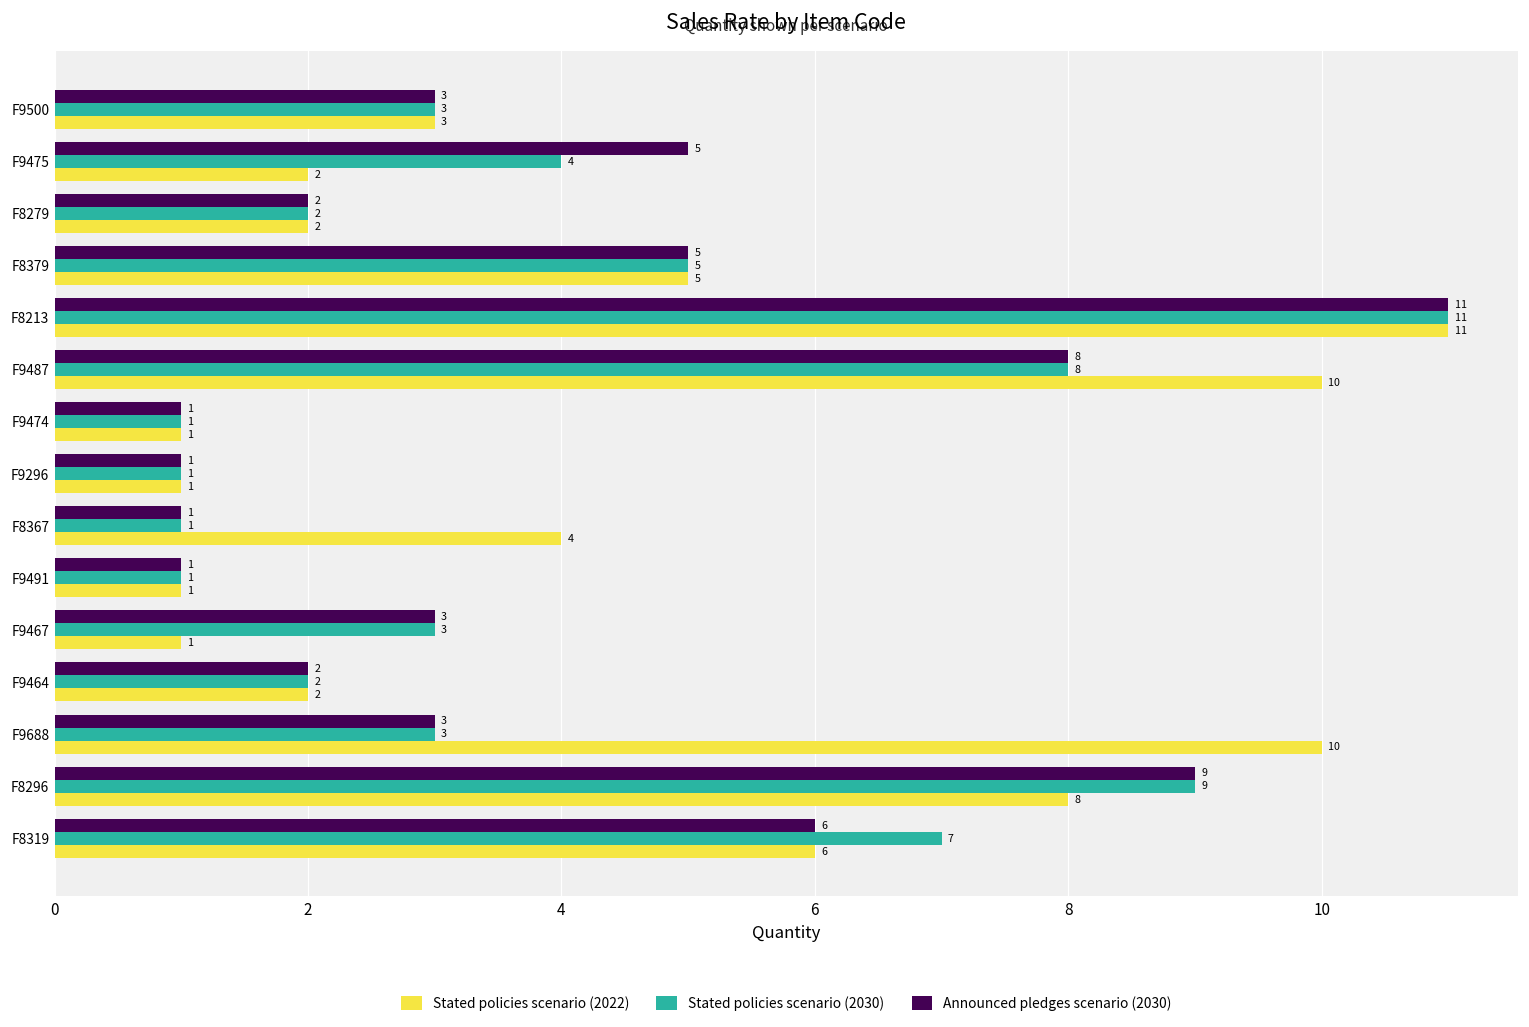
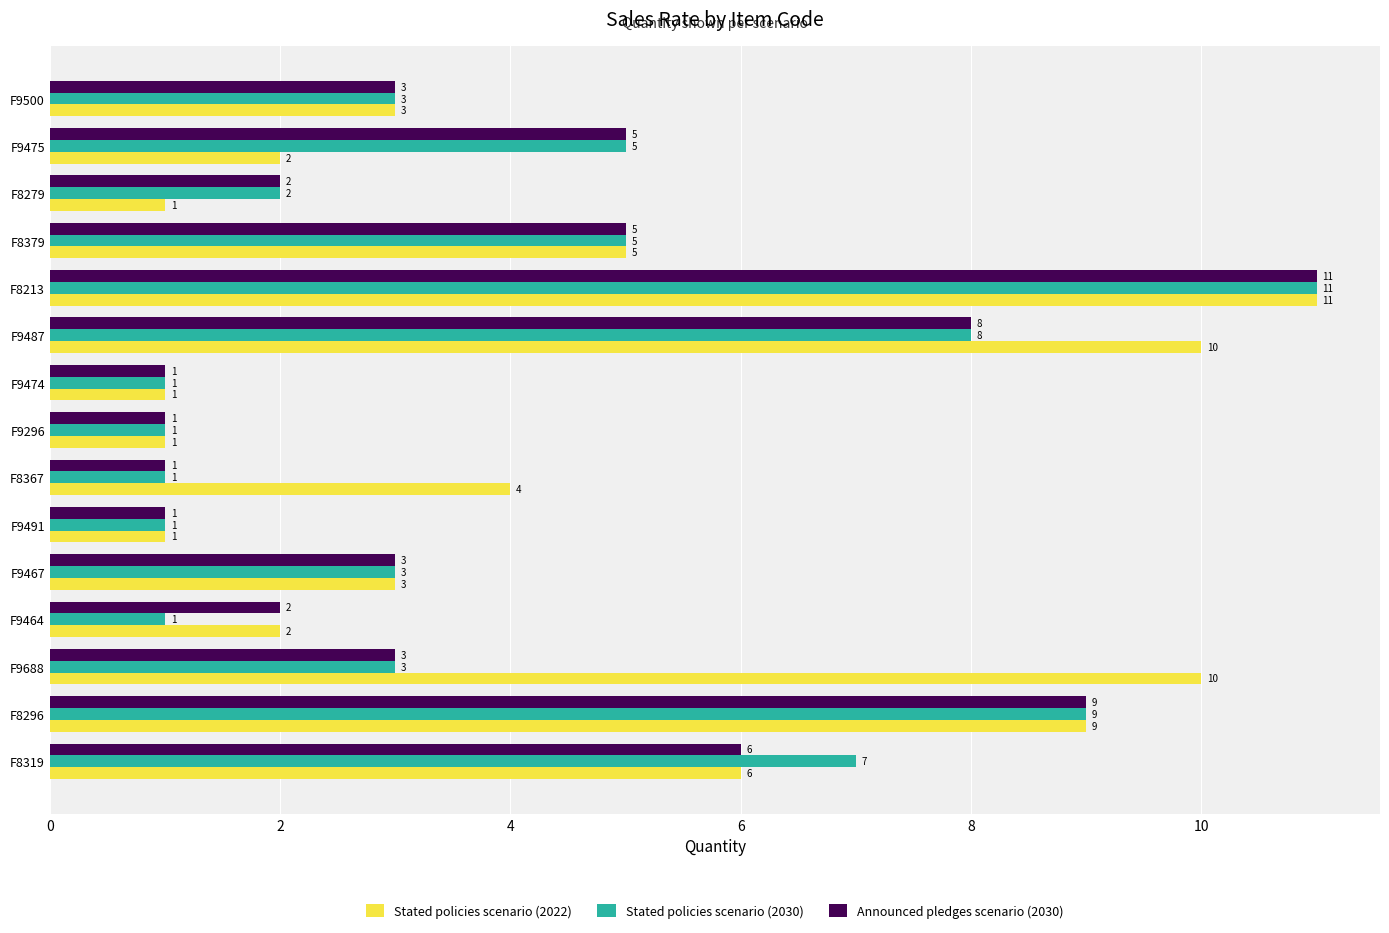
Stated policies scenario (2030), F9475: 4 -> 5
Stated policies scenario (2022), F8279: 2 -> 1
Stated policies scenario (2022), F9467: 1 -> 3
Stated policies scenario (2030), F9464: 2 -> 1
Stated policies scenario (2022), F8296: 8 -> 9
